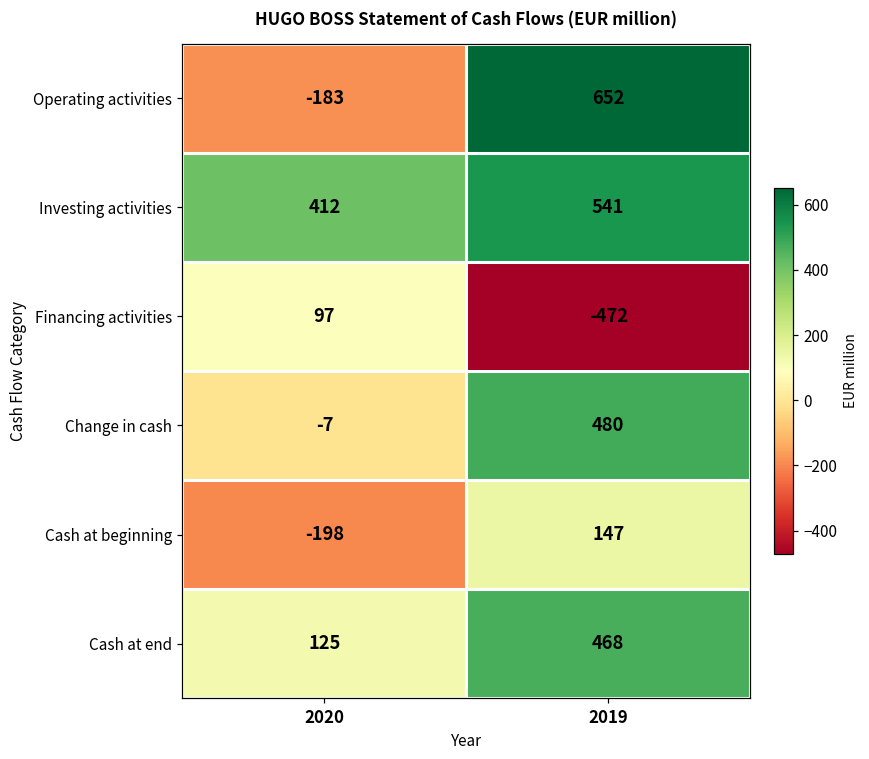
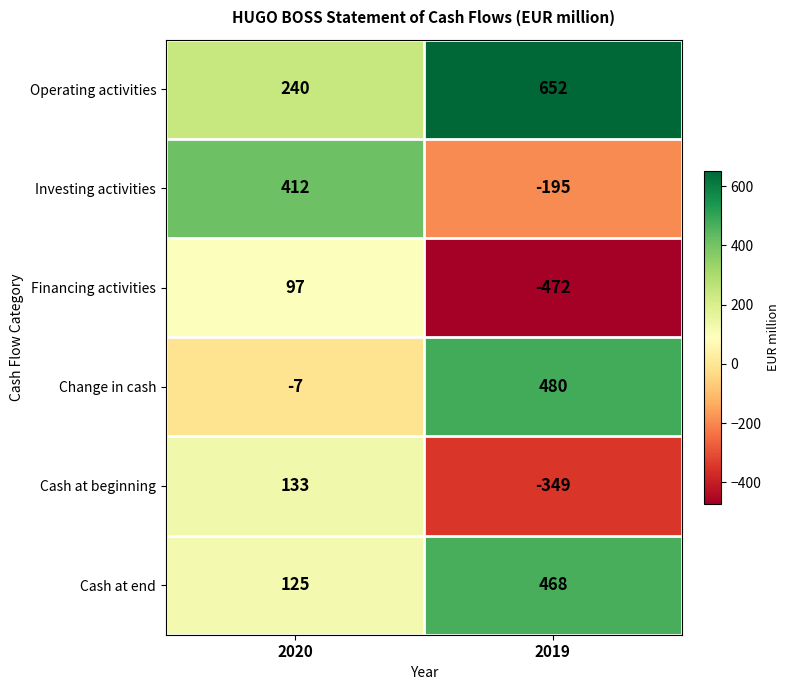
Operating activities, 2020: -183 -> 240
Investing activities, 2019: 541 -> -195
Cash at beginning, 2020: -198 -> 133
Cash at beginning, 2019: 147 -> -349
